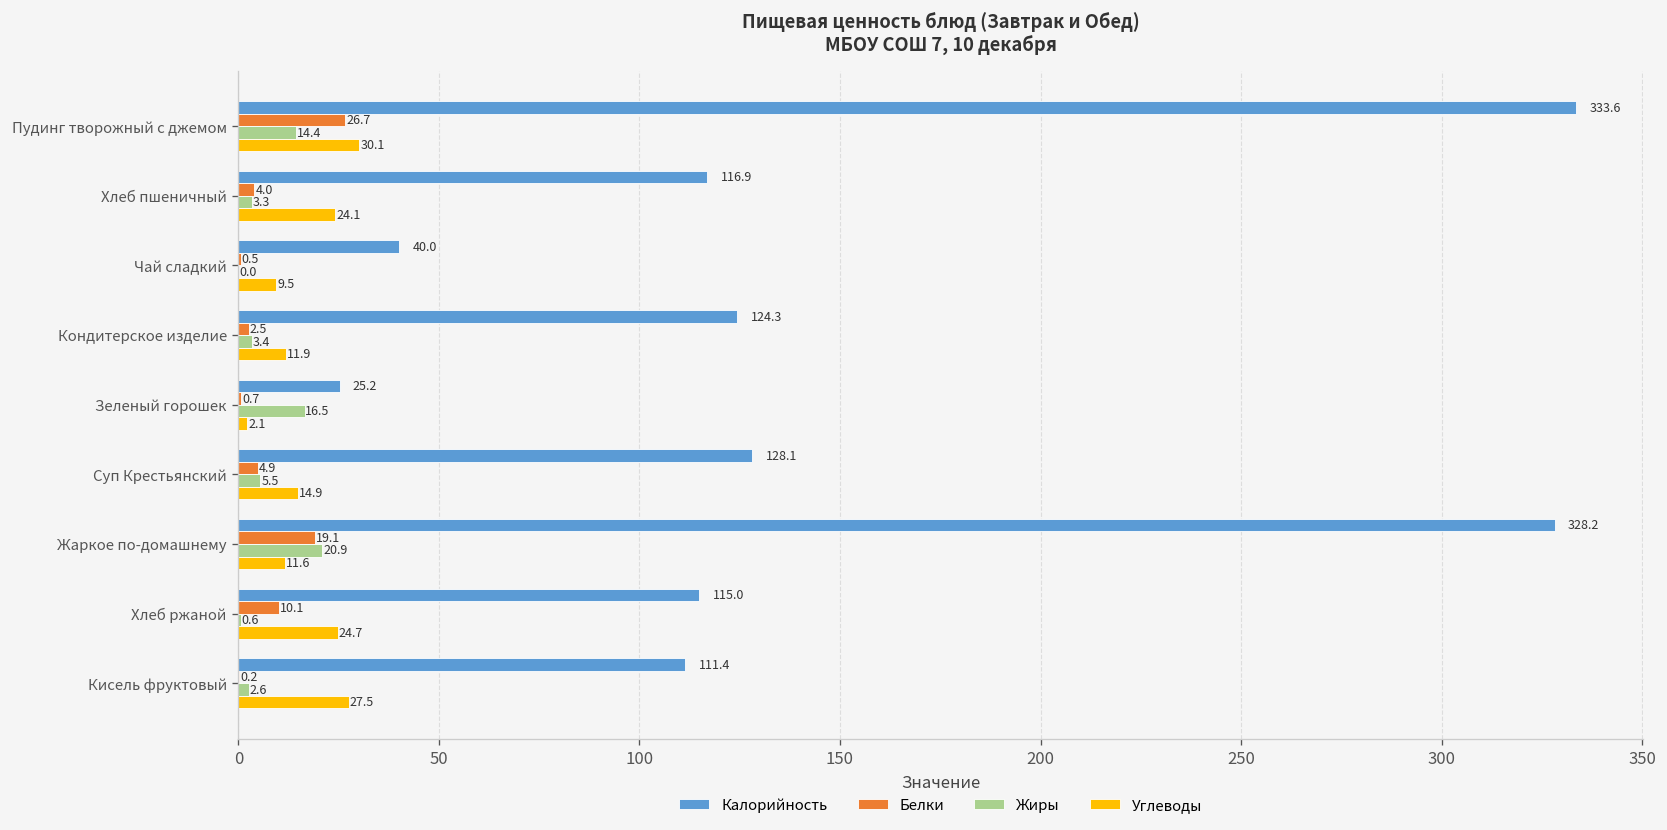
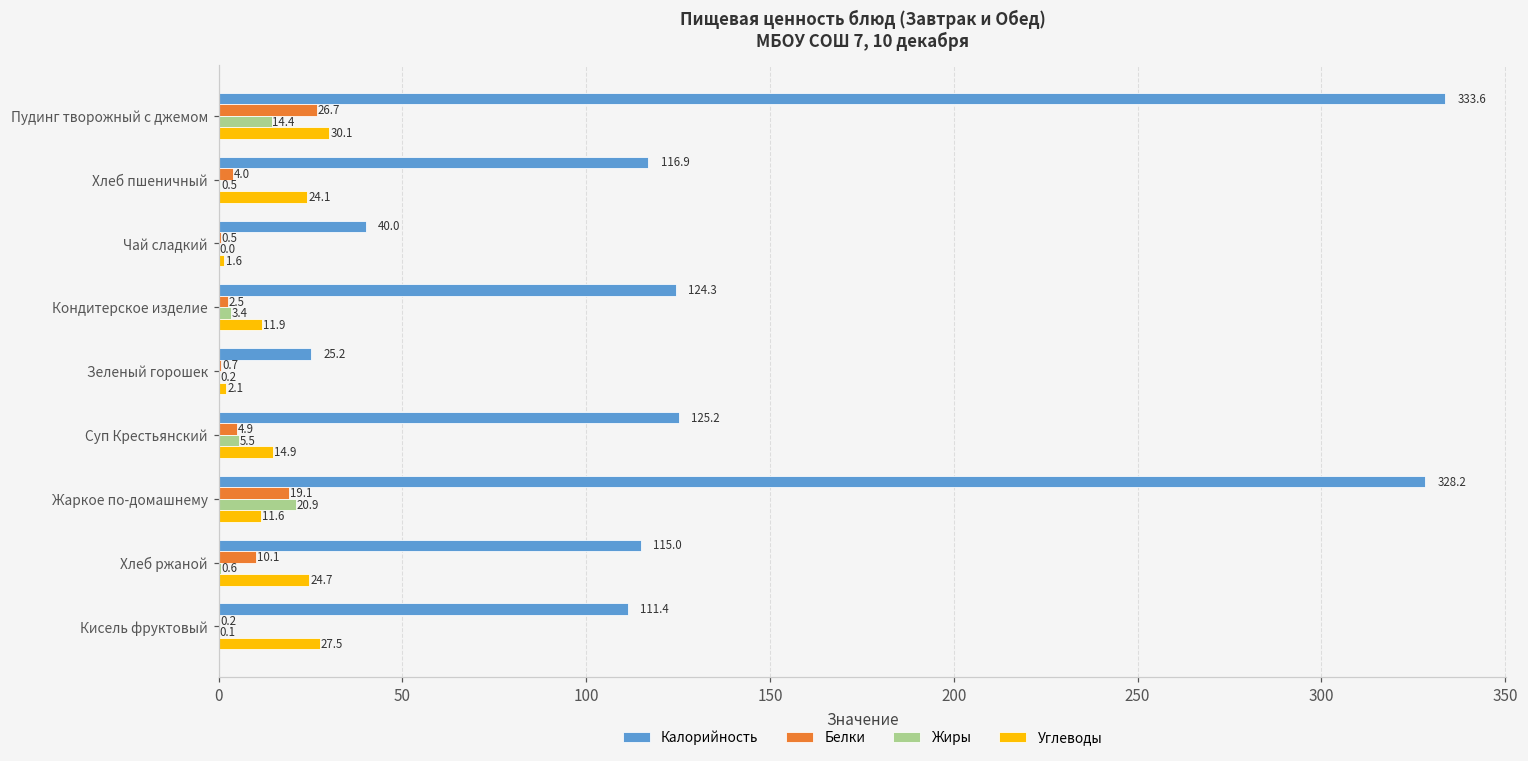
Жиры, Хлеб пшеничный: 3.3 -> 0.5
Углеводы, Чай сладкий: 9.5 -> 1.6
Жиры, Зеленый горошек: 16.5 -> 0.2
Калорийность, Суп Крестьянский: 128.1 -> 125.2
Жиры, Кисель фруктовый: 2.6 -> 0.1
